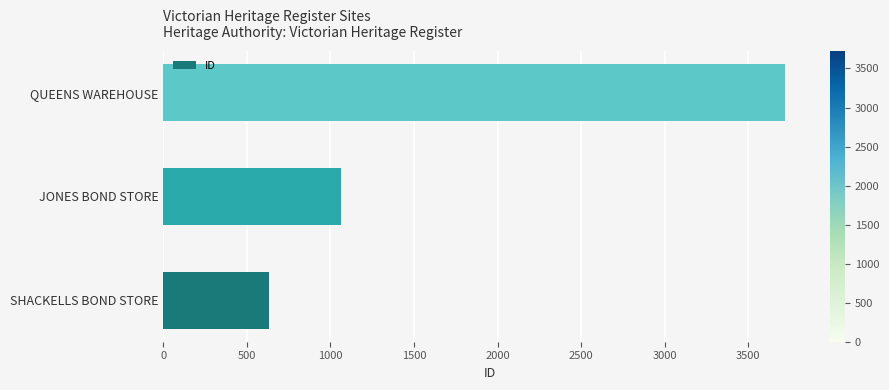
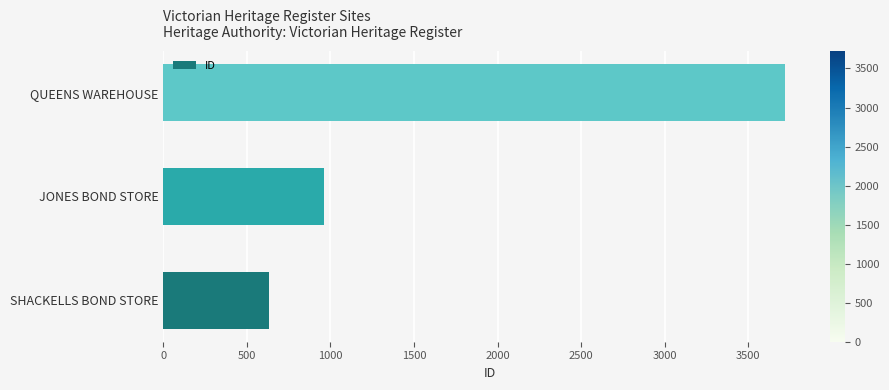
JONES BOND STORE: 1060 -> 960
